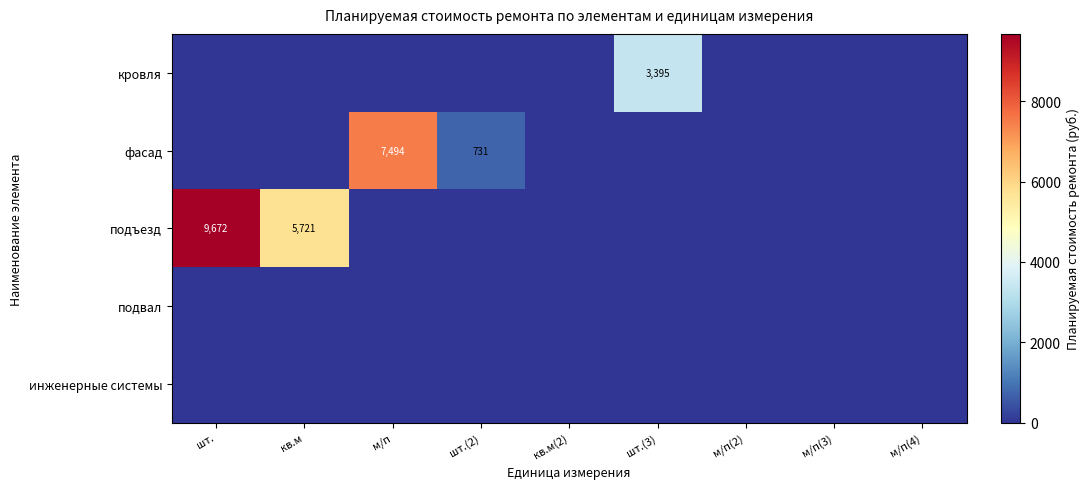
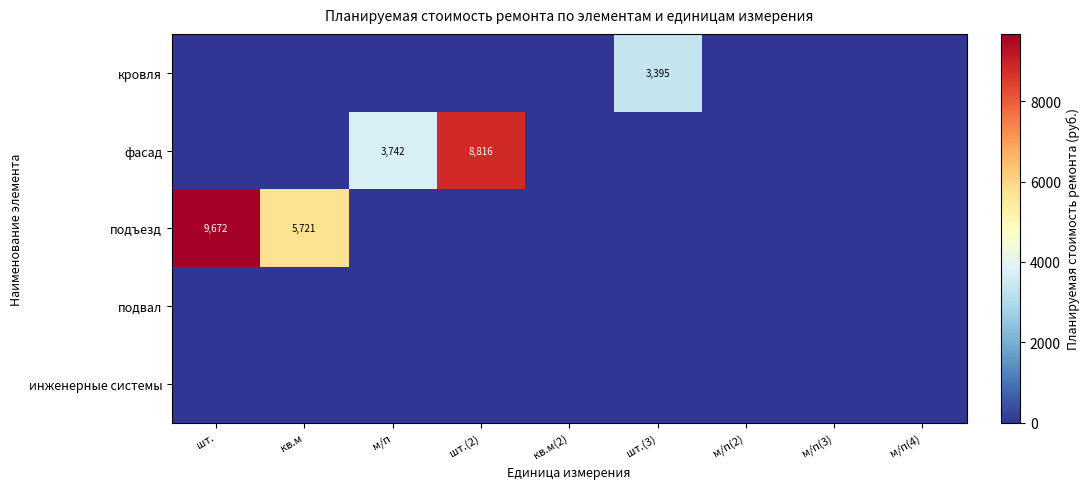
фасад, м/п: 7,494 -> 3,742
фасад, шт.(2): 731 -> 8,816
